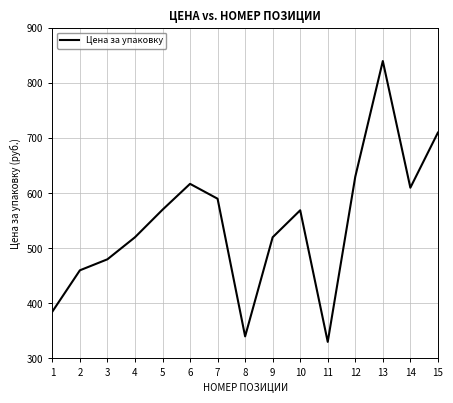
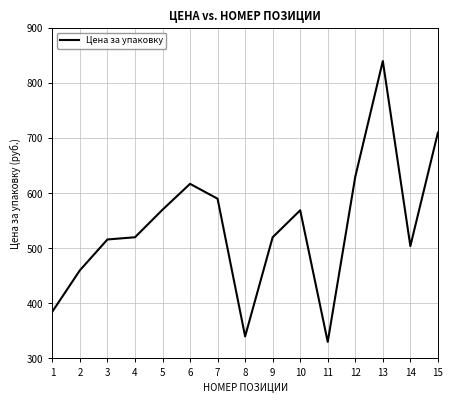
3: 480 -> 520
14: 610 -> 500
